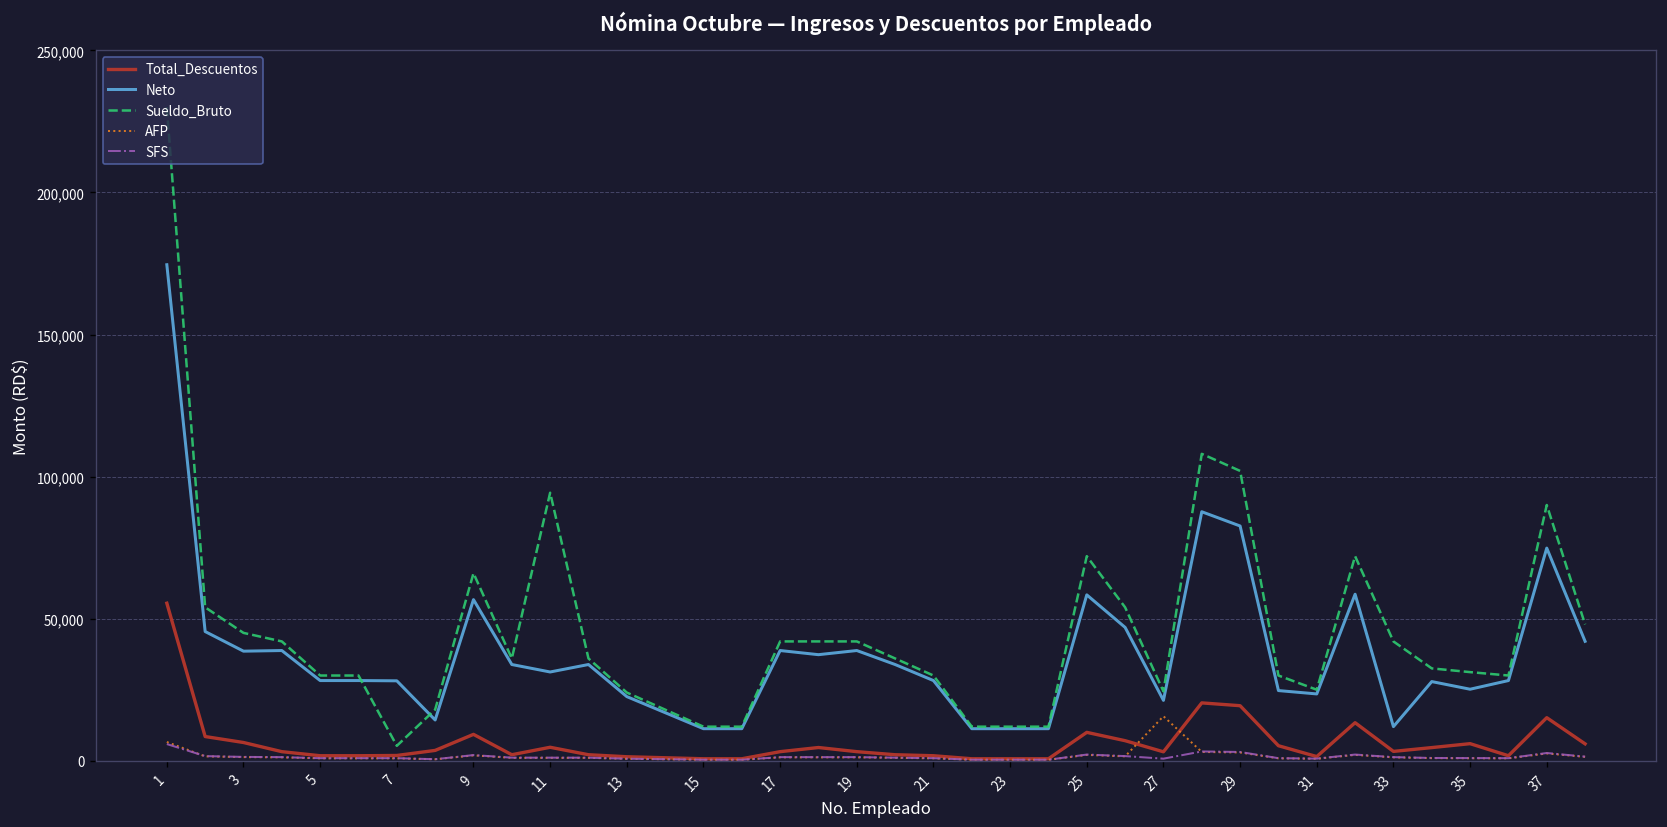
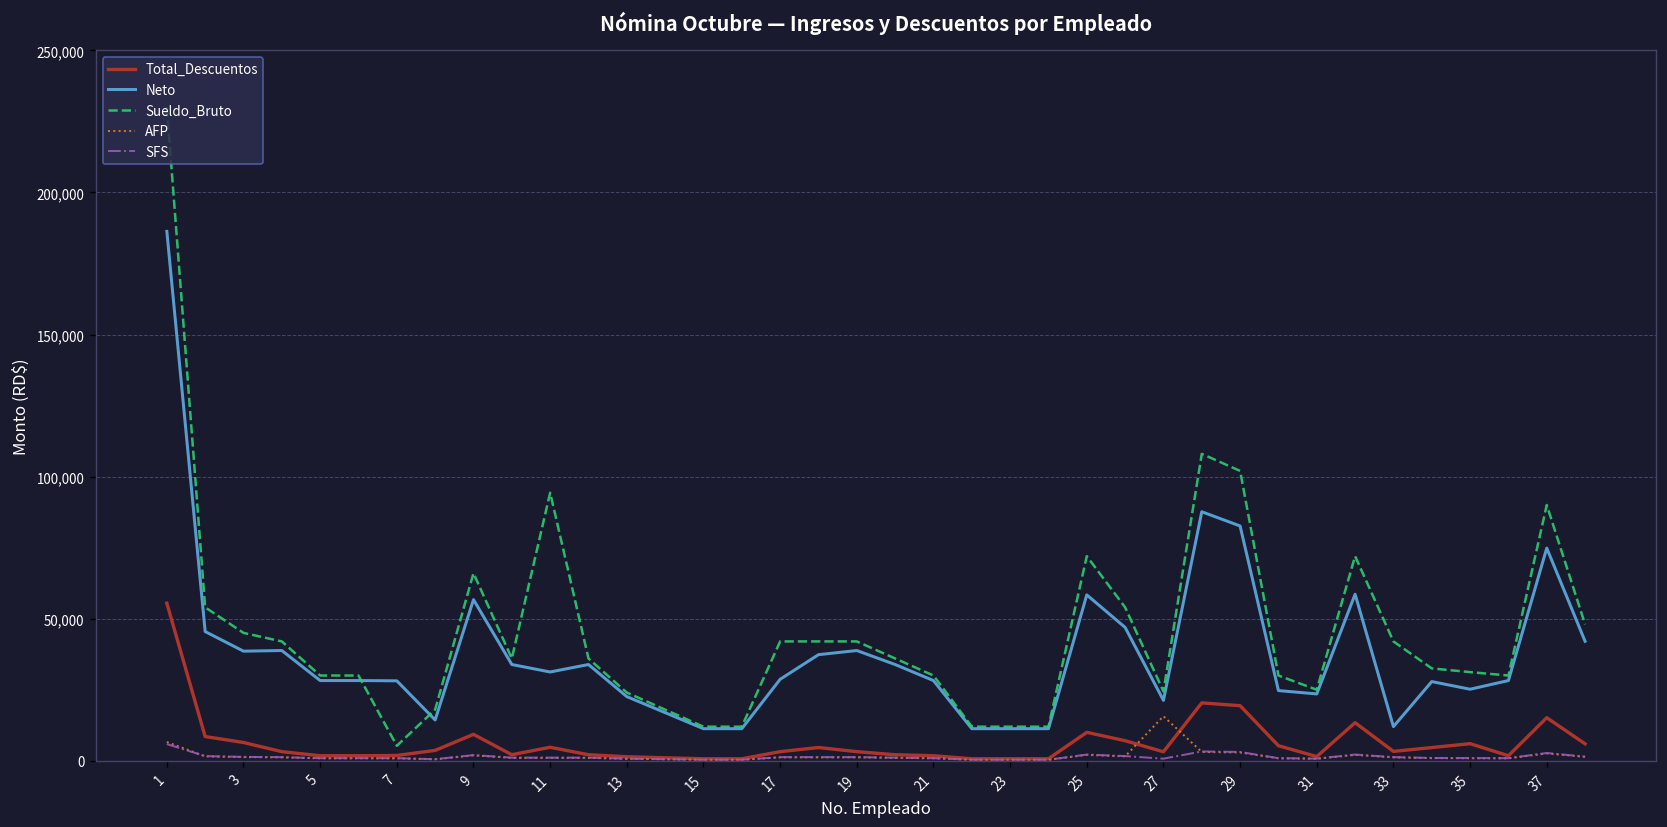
Neto, 1: 175,000 -> 186,000
Neto, 17: 39,000 -> 29,000
